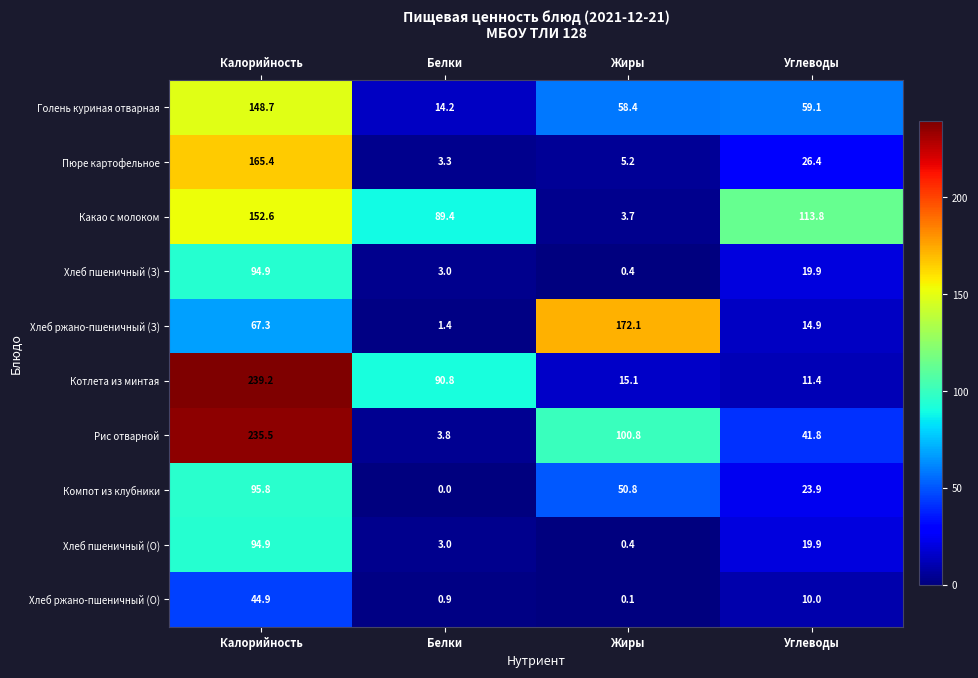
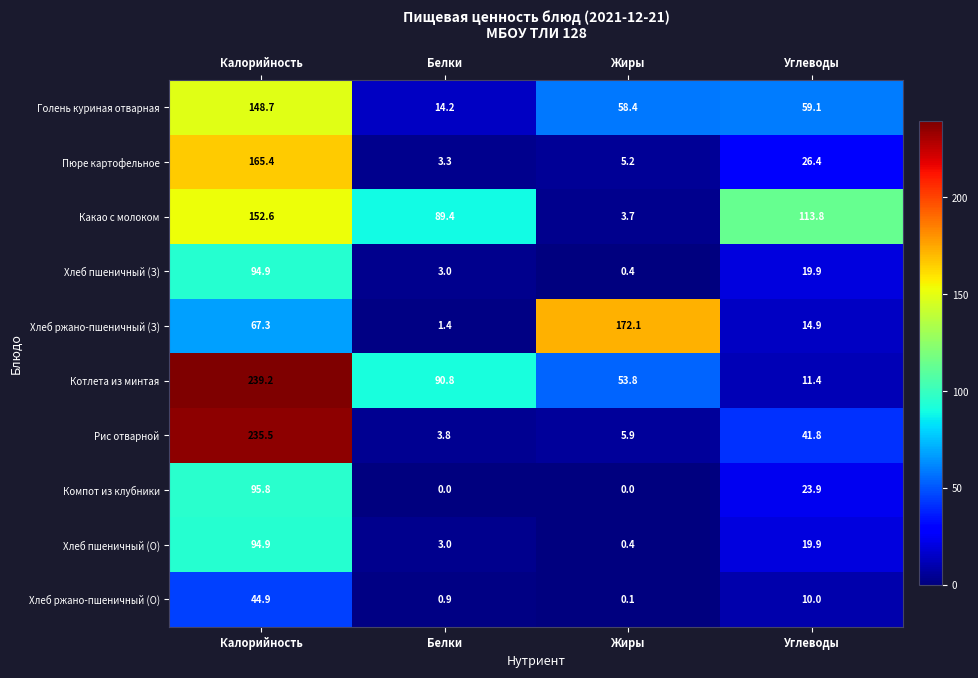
Котлета из минтая, Жиры: 15.1 -> 53.8
Рис отварной, Жиры: 100.8 -> 5.9
Компот из клубники, Жиры: 50.8 -> 0.0
